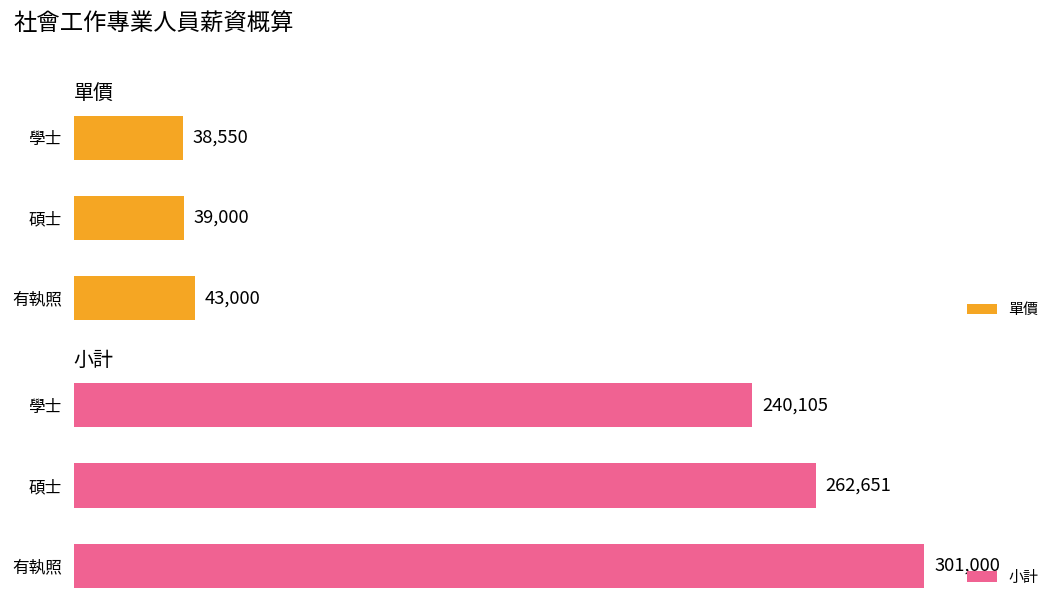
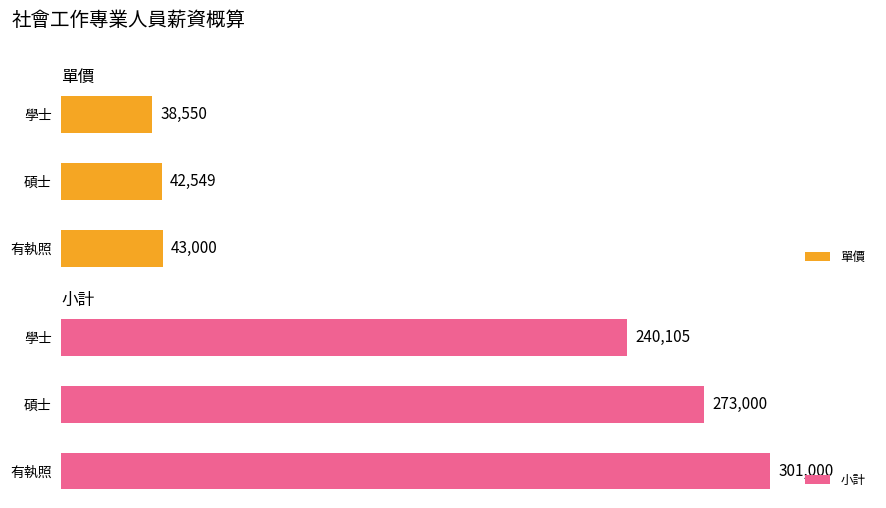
單價, 碩士: 39,000 -> 42,549
小計, 碩士: 262,651 -> 273,000
